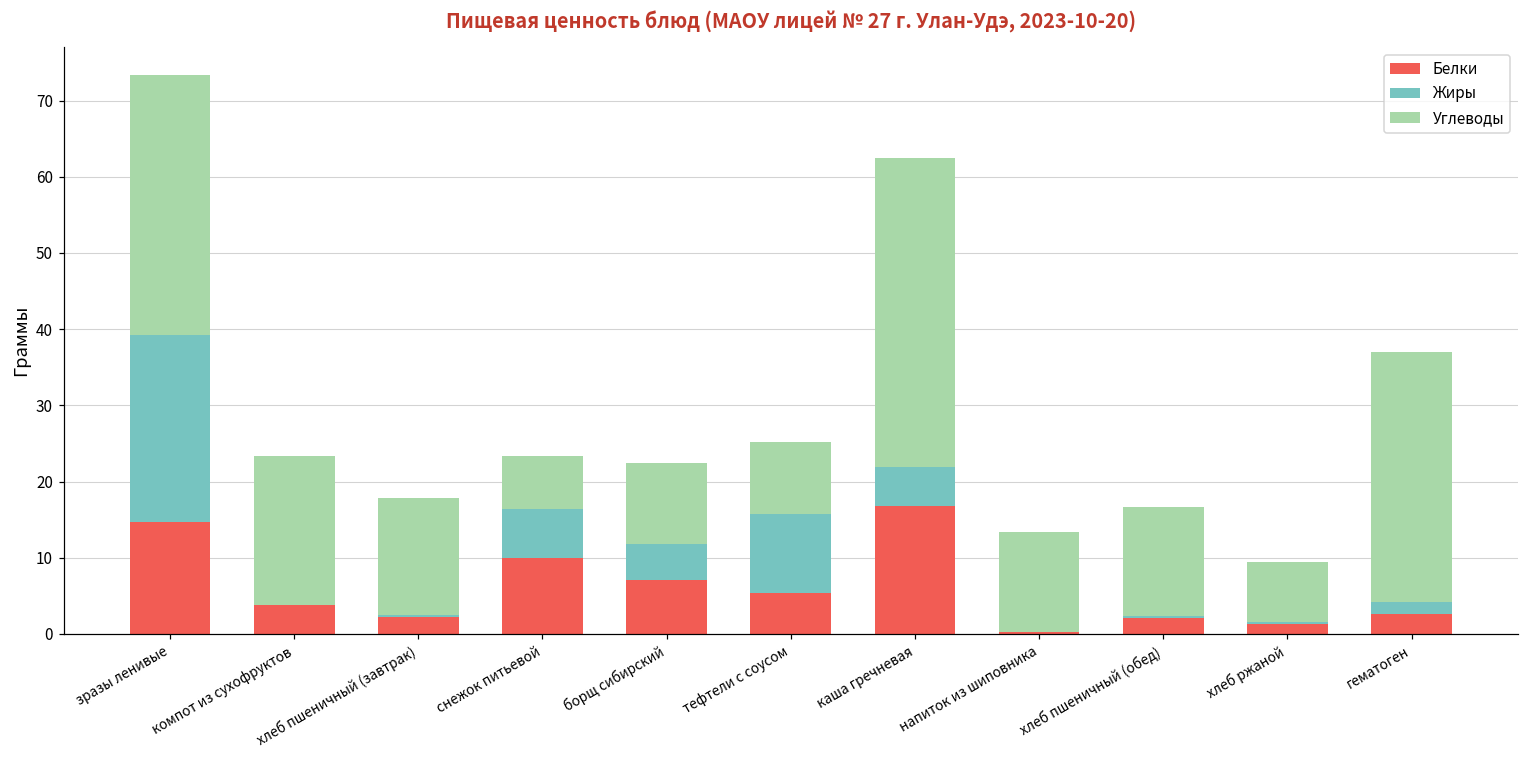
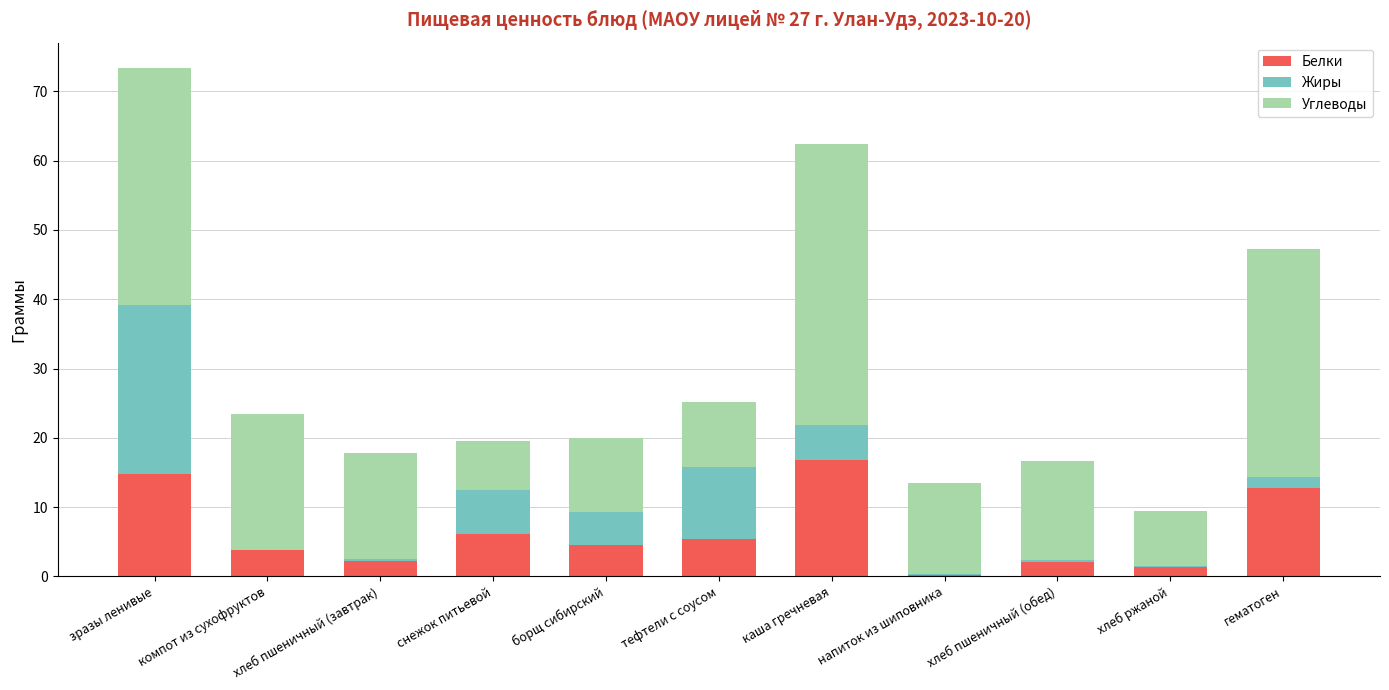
Белки, снежок питьевой: 10 -> 6
Белки, борщ сибирский: 7 -> 5
Белки, гематоген: 3 -> 13
